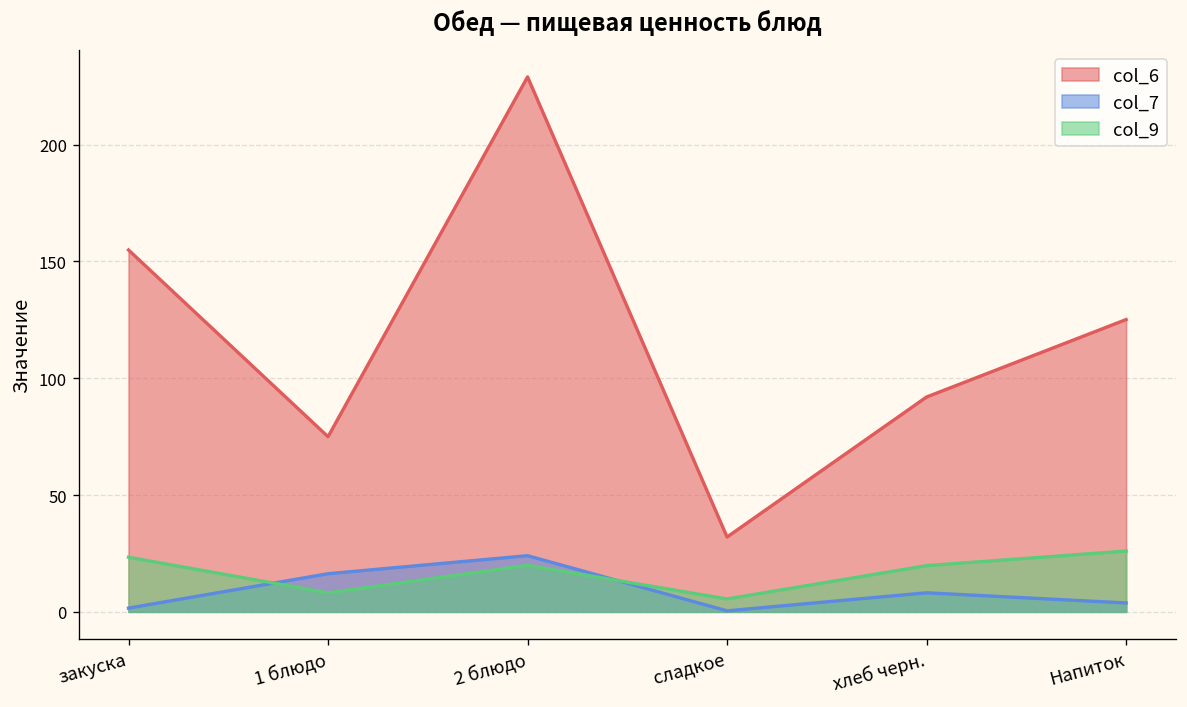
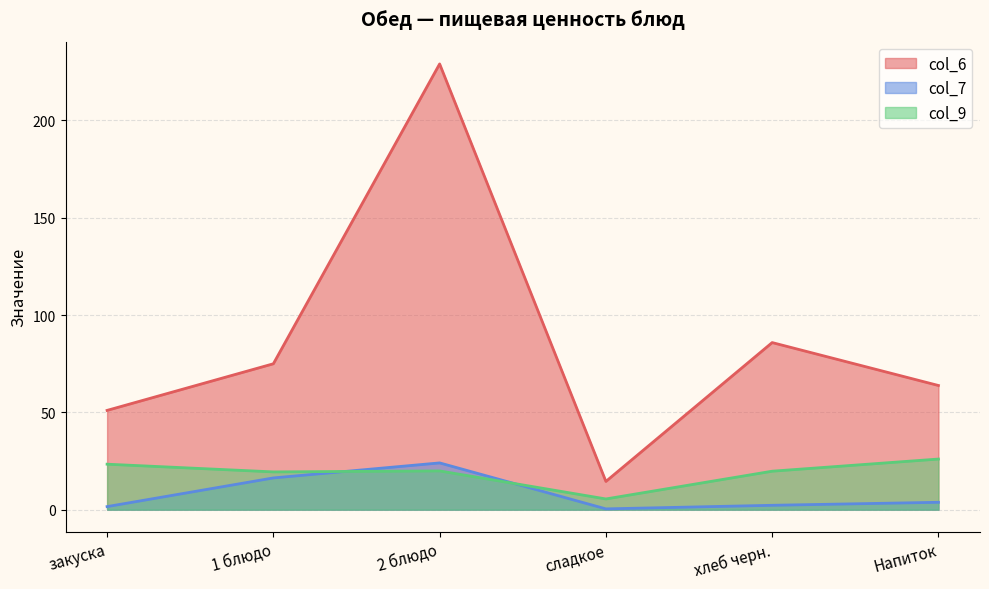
col_6, закуска: 155 -> 51
col_9, 1 блюдо: 8 -> 19
col_6, сладкое: 32 -> 15
col_6, хлеб черн.: 92 -> 86
col_7, хлеб черн.: 8 -> 2
col_6, Напиток: 125 -> 64
